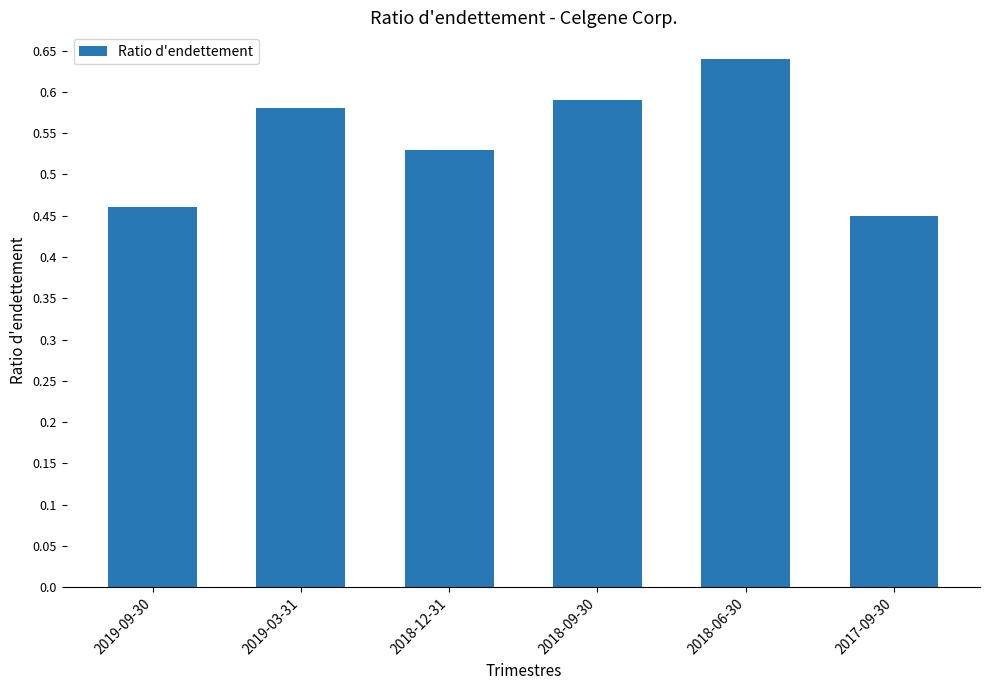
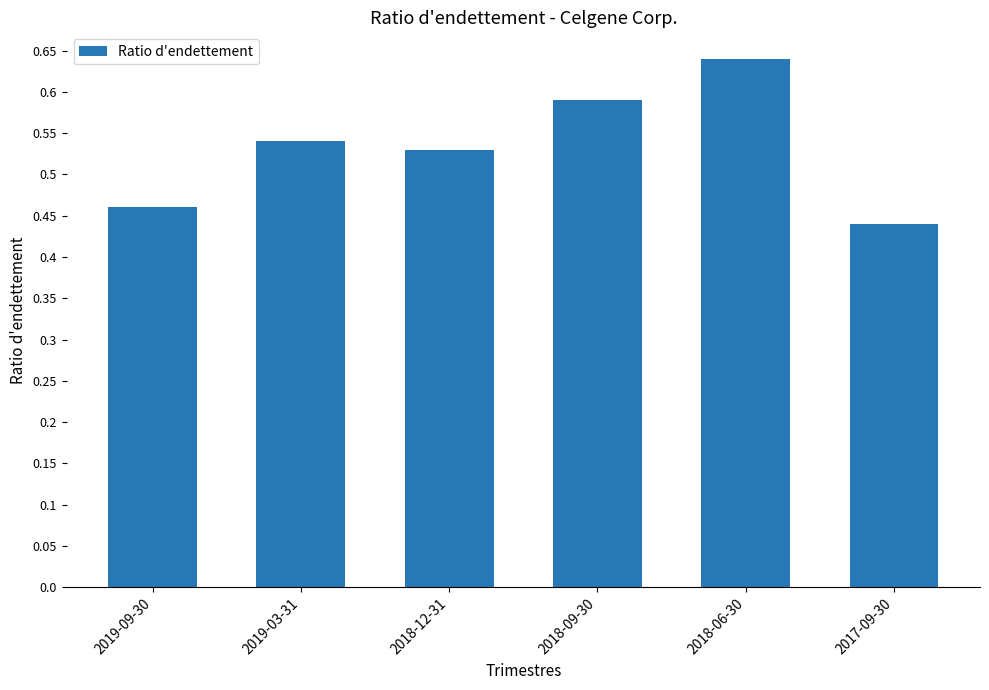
2019-03-31: 0.58 -> 0.54
2017-09-30: 0.45 -> 0.44
